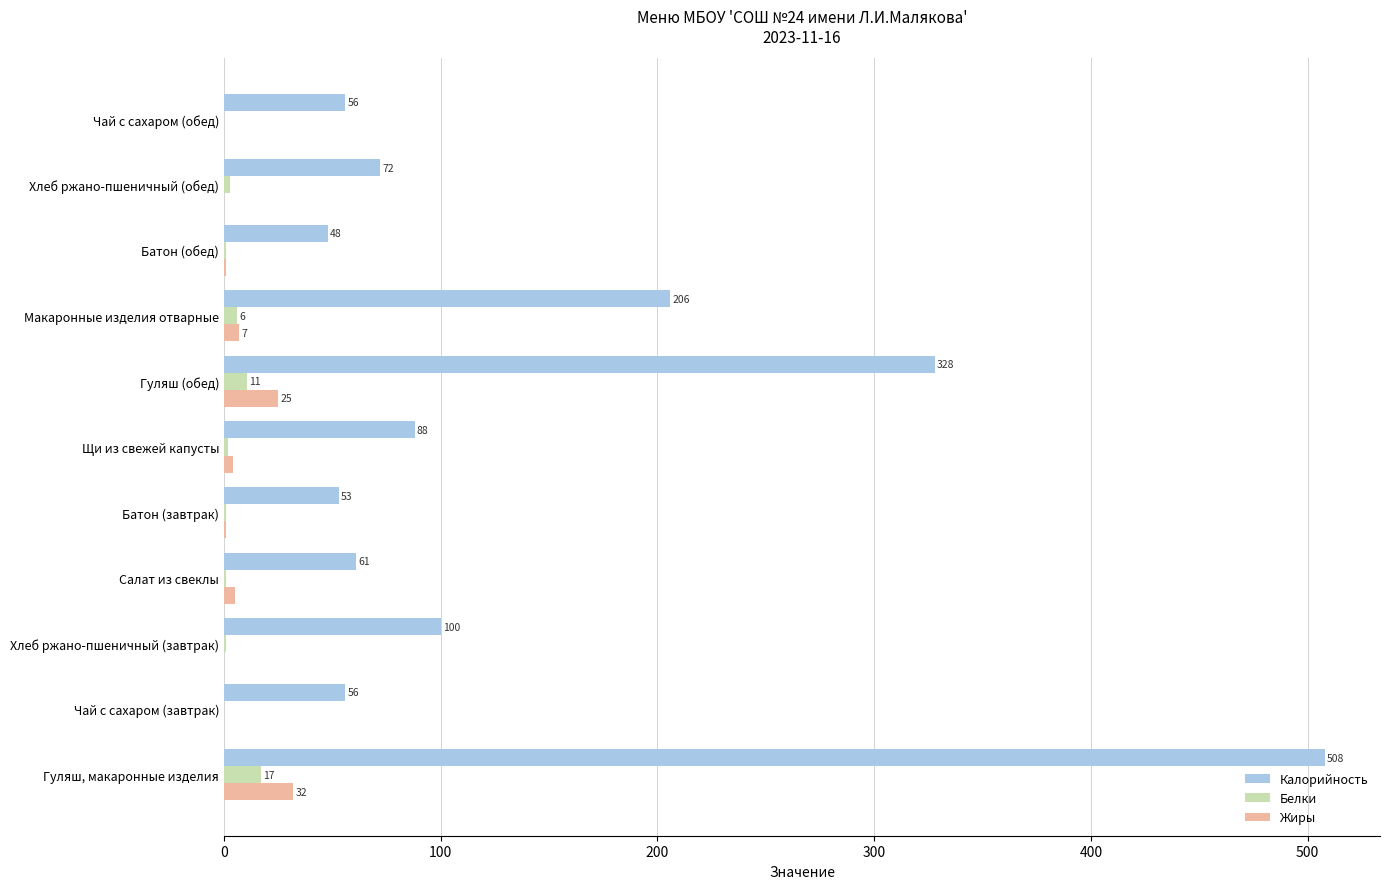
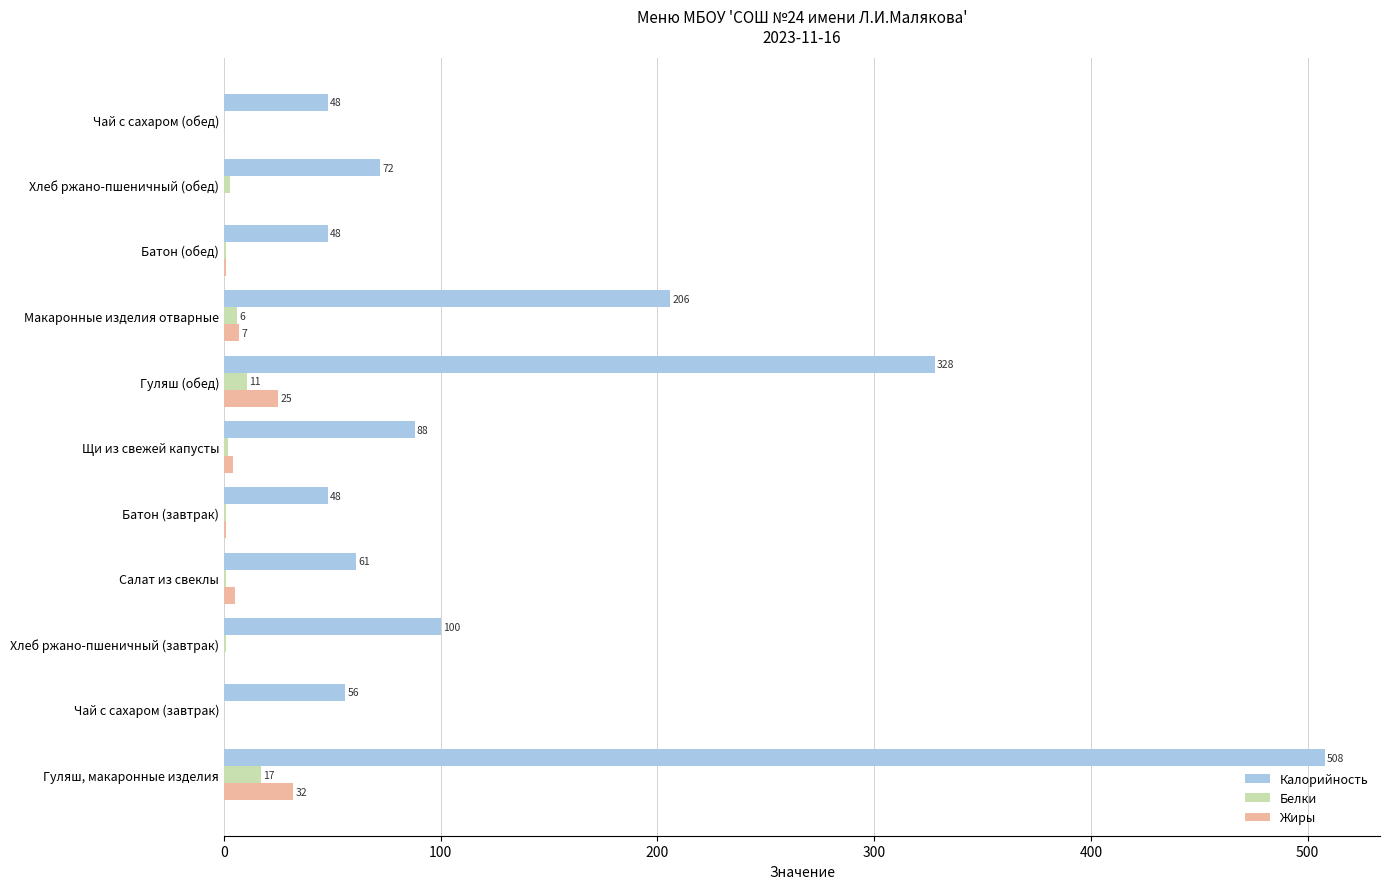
Калорийность, Чай с сахаром (обед): 56 -> 48
Калорийность, Батон (завтрак): 53 -> 48
